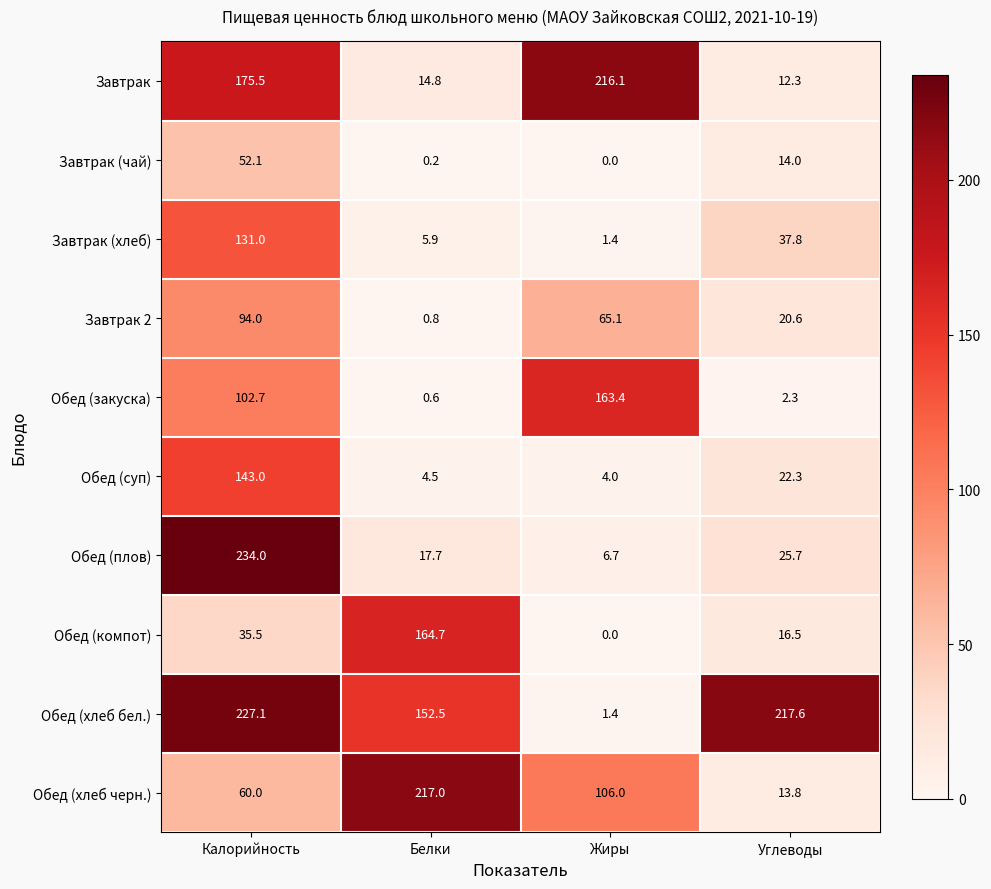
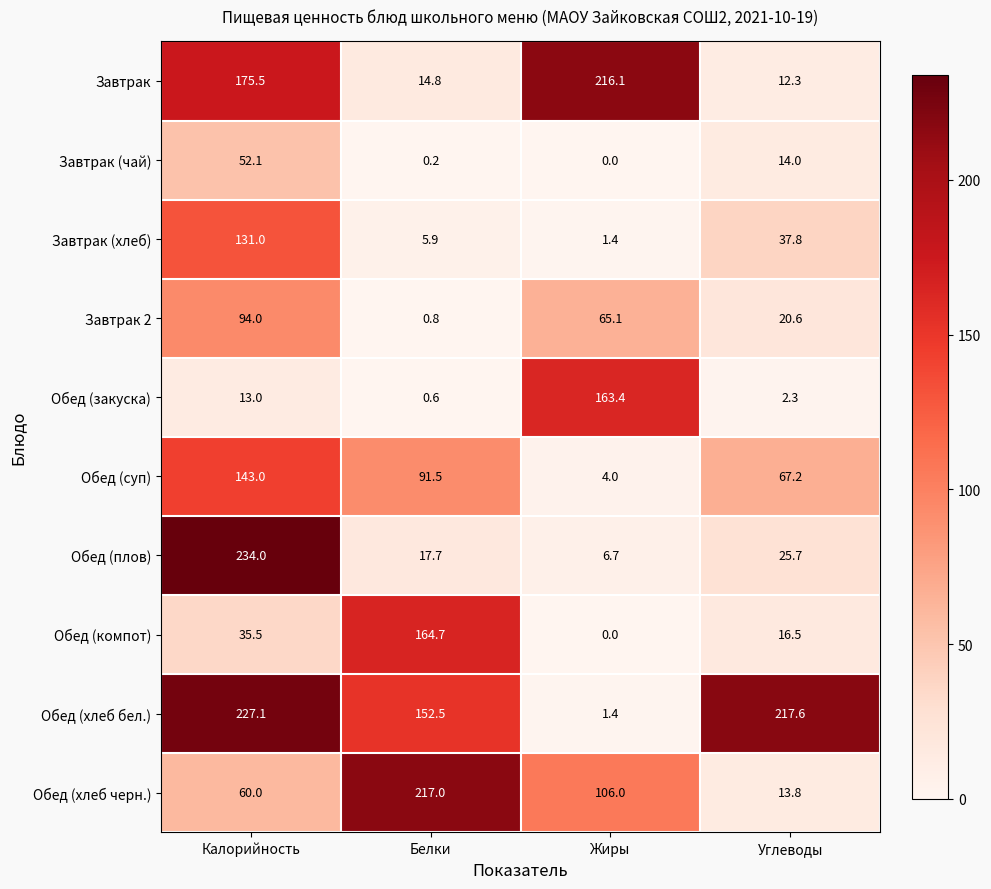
Обед (закуска), Калорийность: 102.7 -> 13.0
Обед (суп), Белки: 4.5 -> 91.5
Обед (суп), Углеводы: 22.3 -> 67.2
